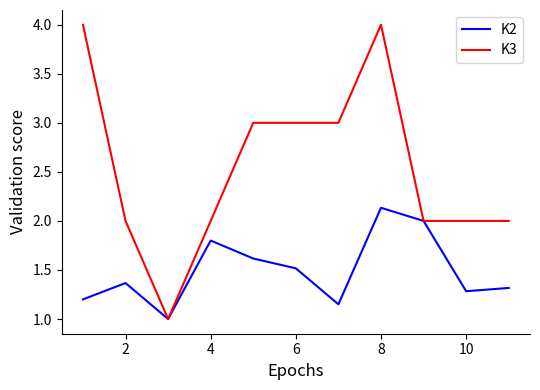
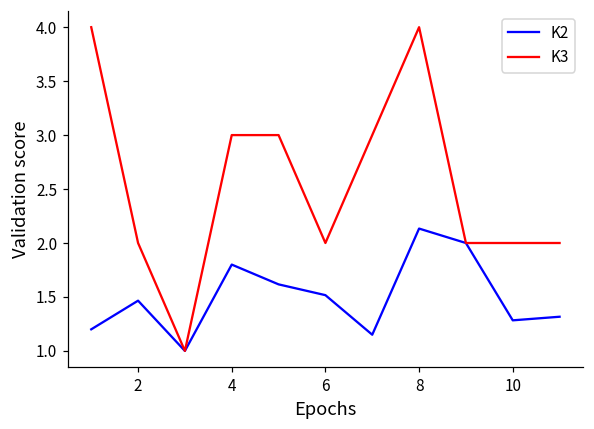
K2, 2: 1.4 -> 1.5
K3, 4: 2 -> 3
K3, 6: 3 -> 2
